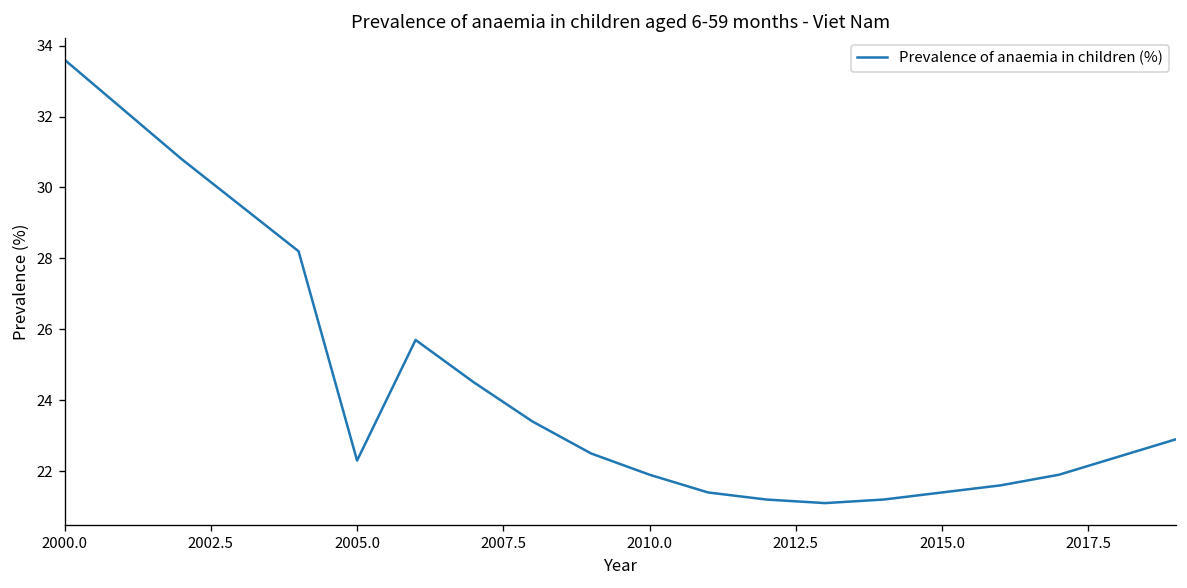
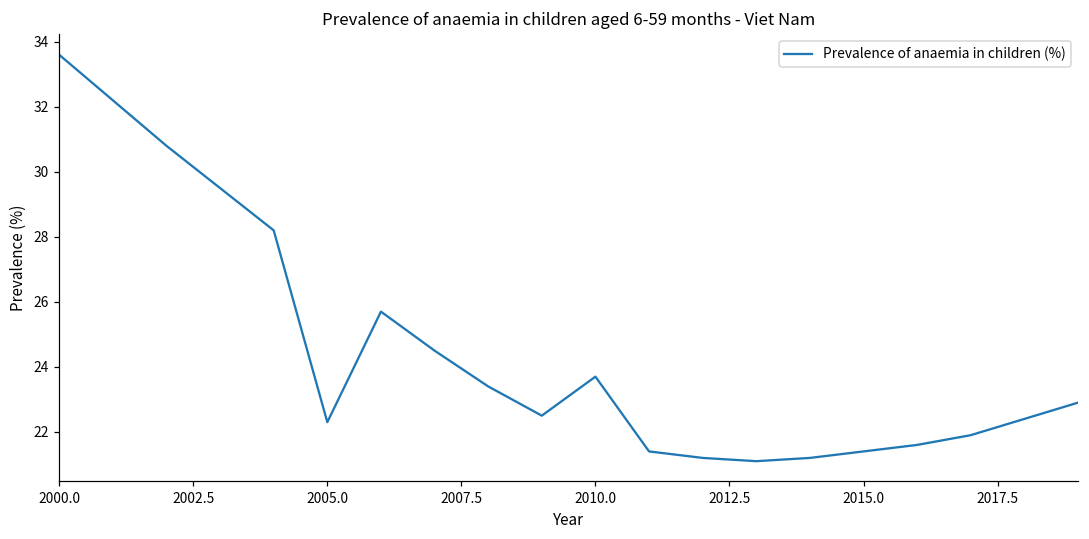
2010.0: 21.9 -> 23.7
